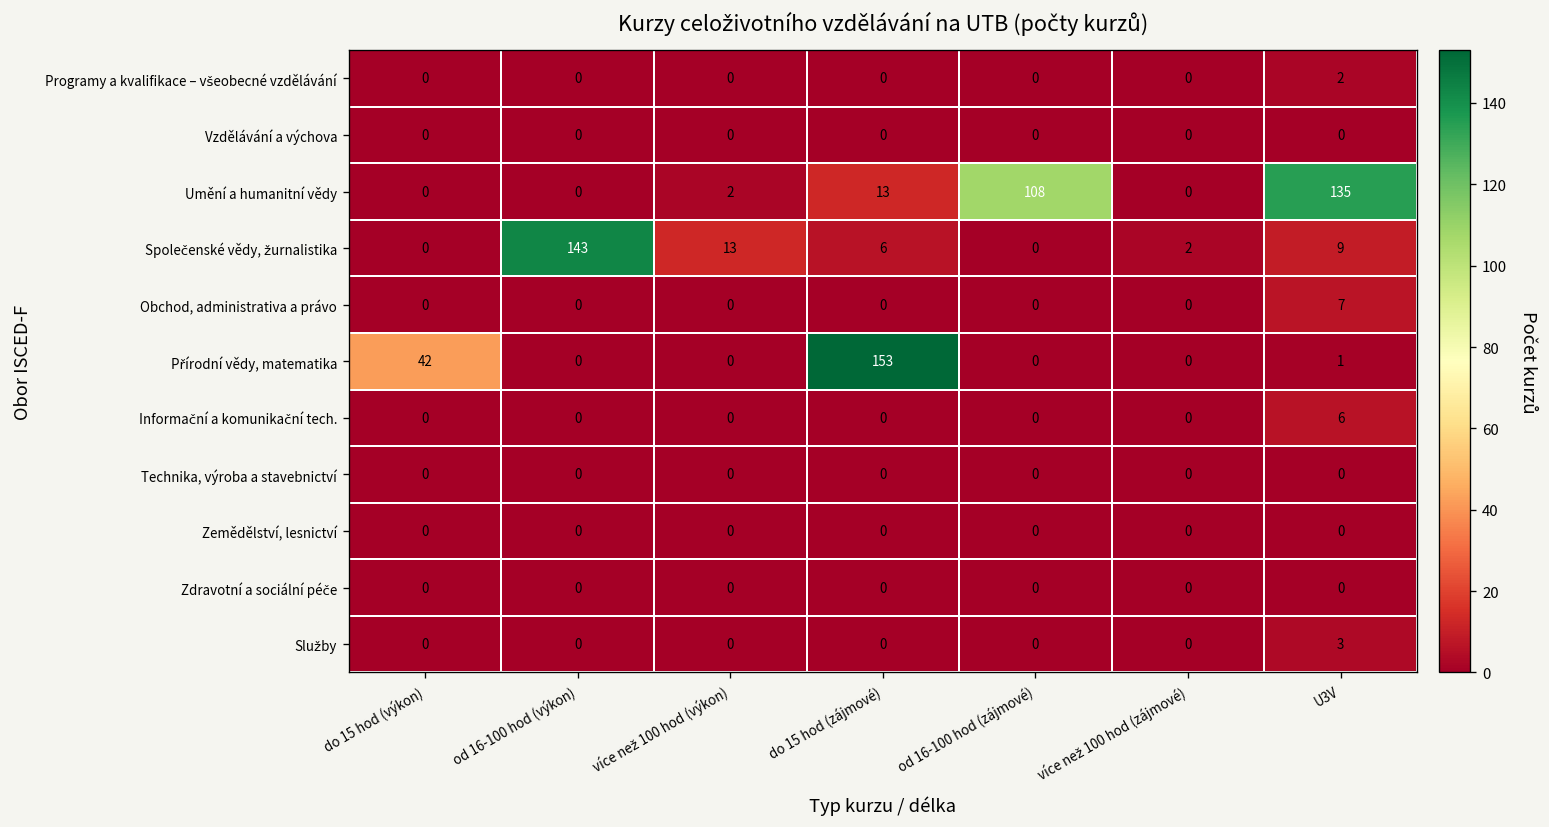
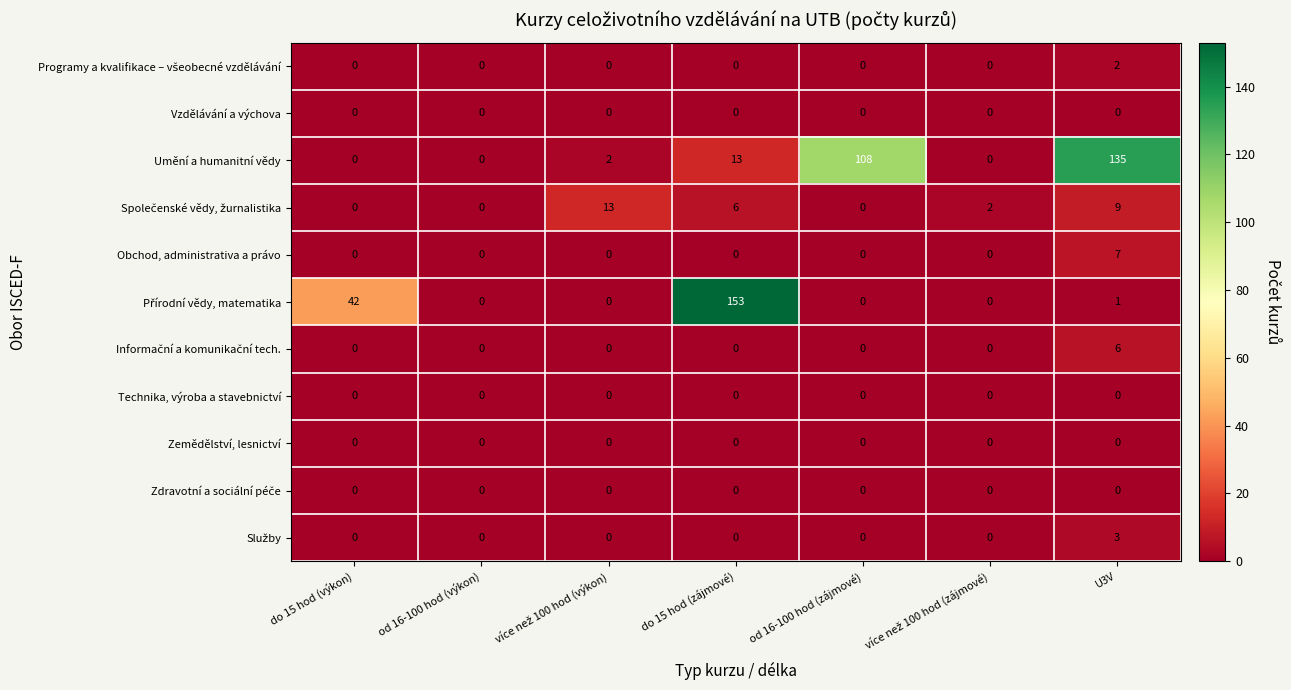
Společenské vědy, žurnalistika, od 16-100 hod (výkon): 143 -> 0
